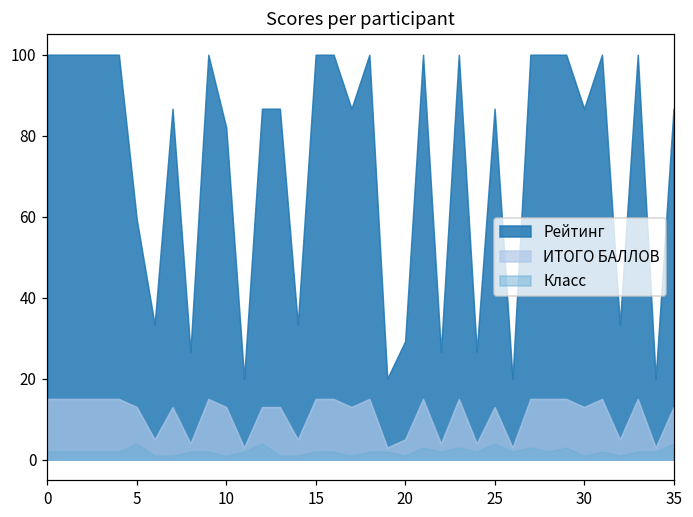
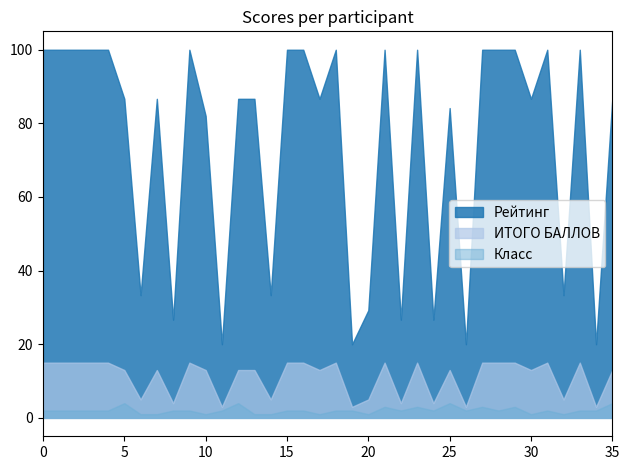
Рейтинг, 5: 59 -> 87
Рейтинг, 25: 87 -> 84
